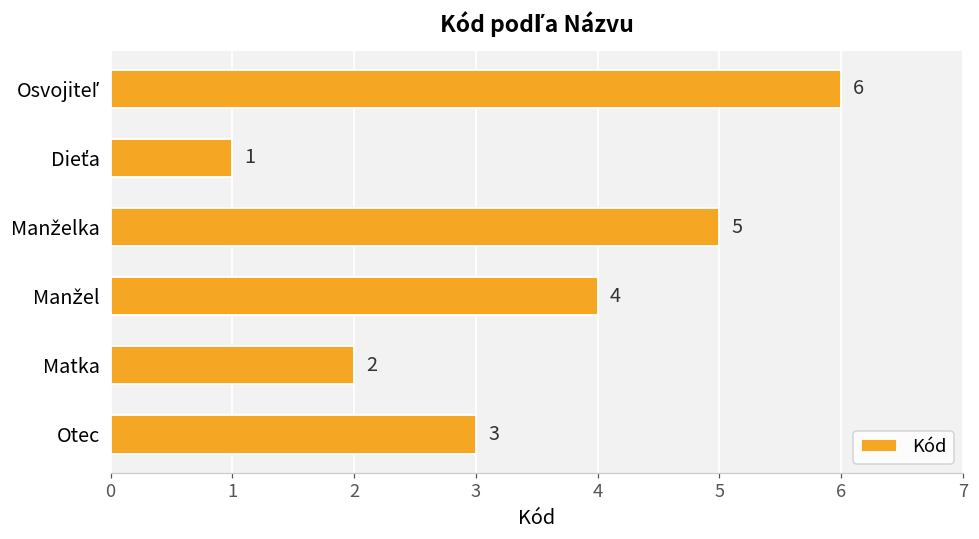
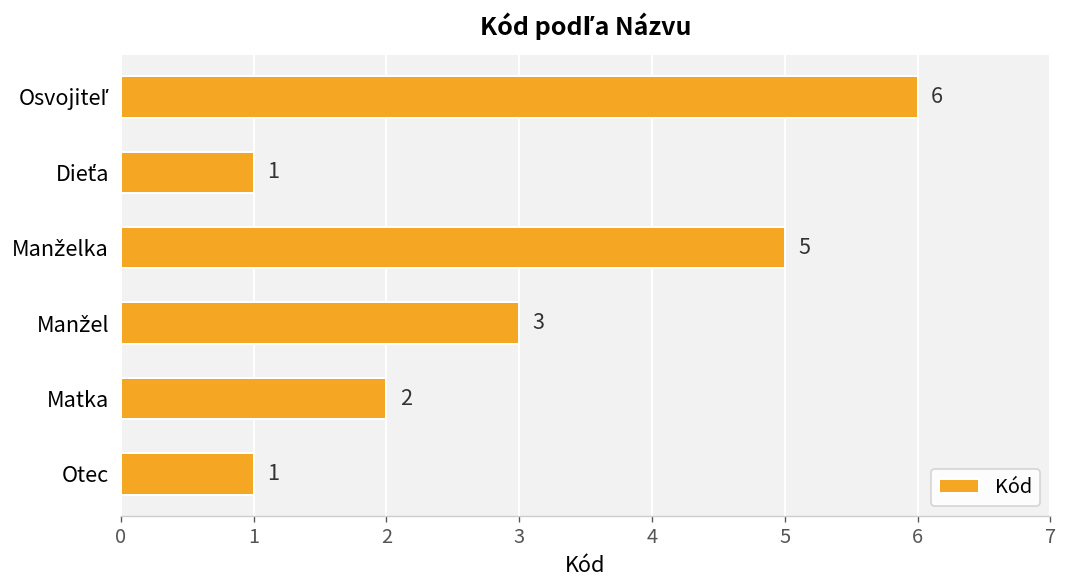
Manžel: 4 -> 3
Otec: 3 -> 1
